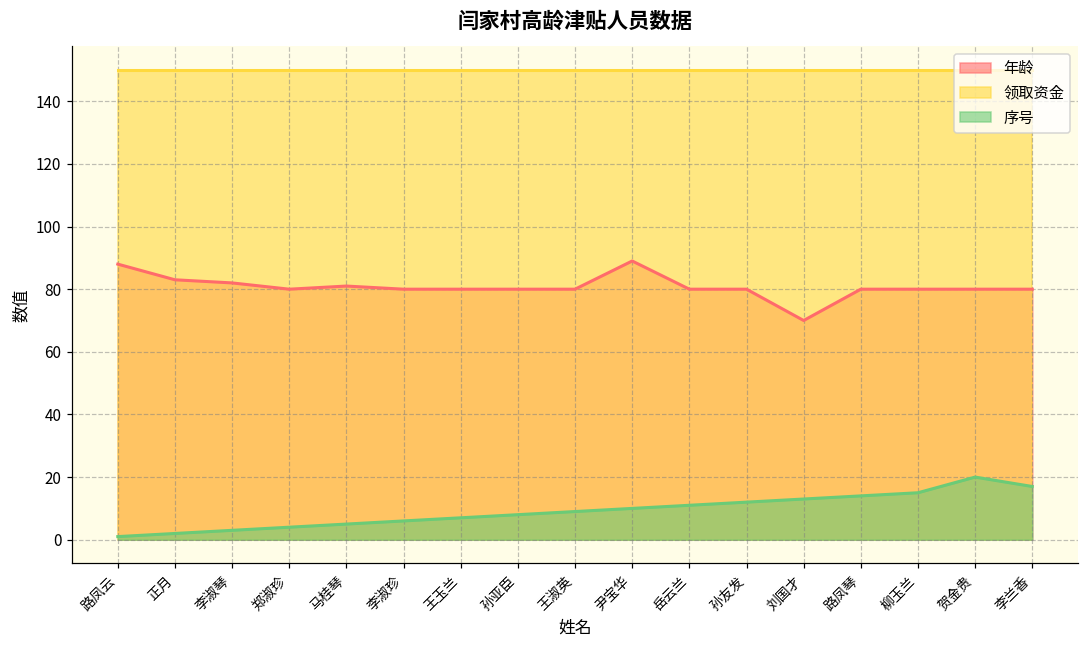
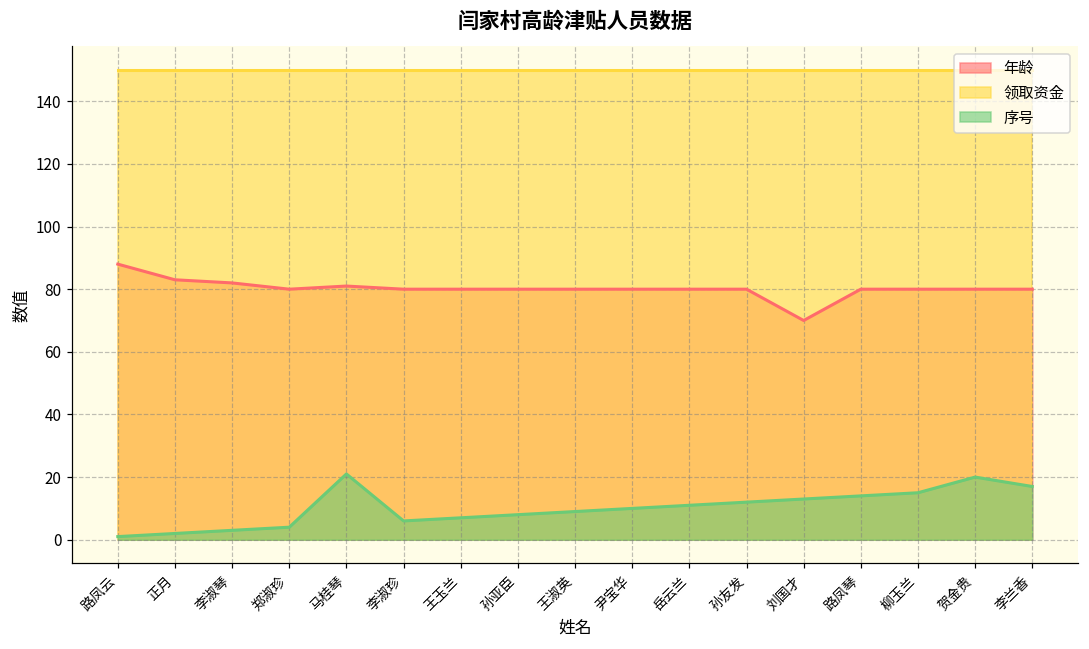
序号, 马桂琴: 5 -> 21
年龄, 尹宝华: 89 -> 80
